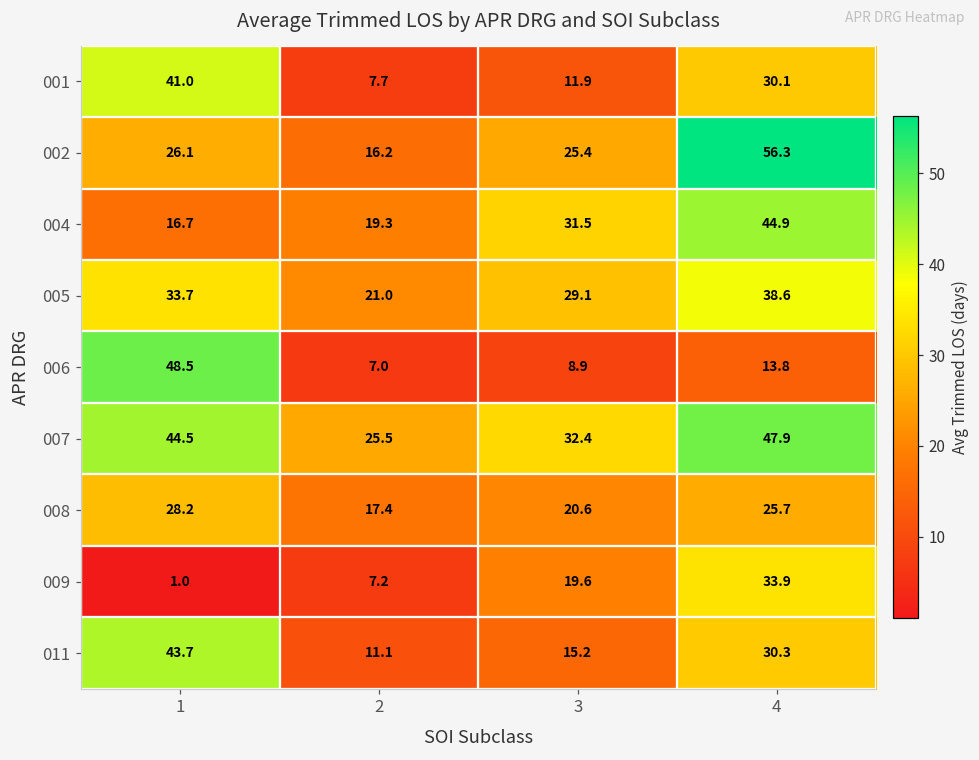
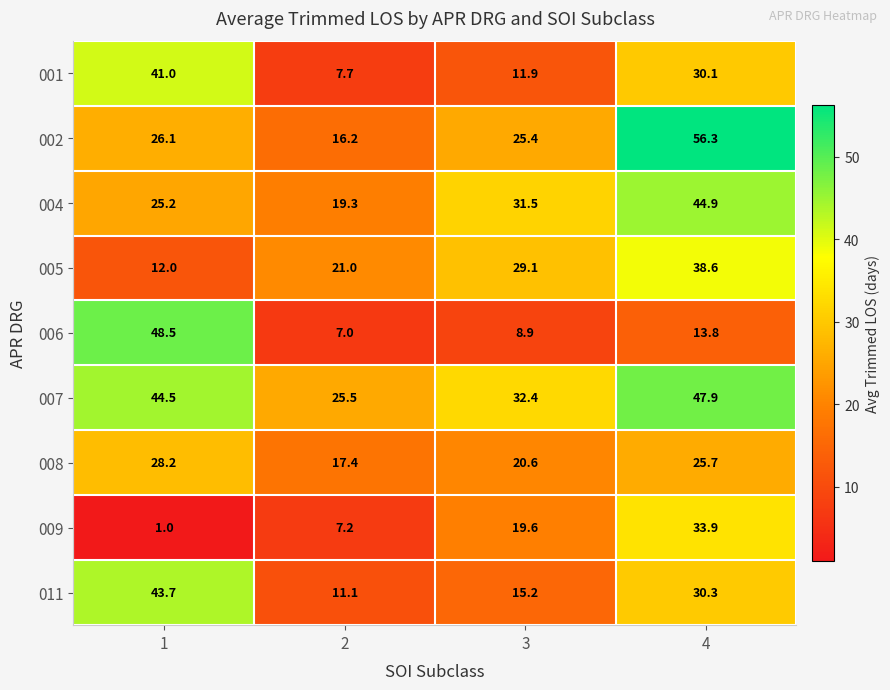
004, 1: 16.7 -> 25.2
005, 1: 33.7 -> 12.0
